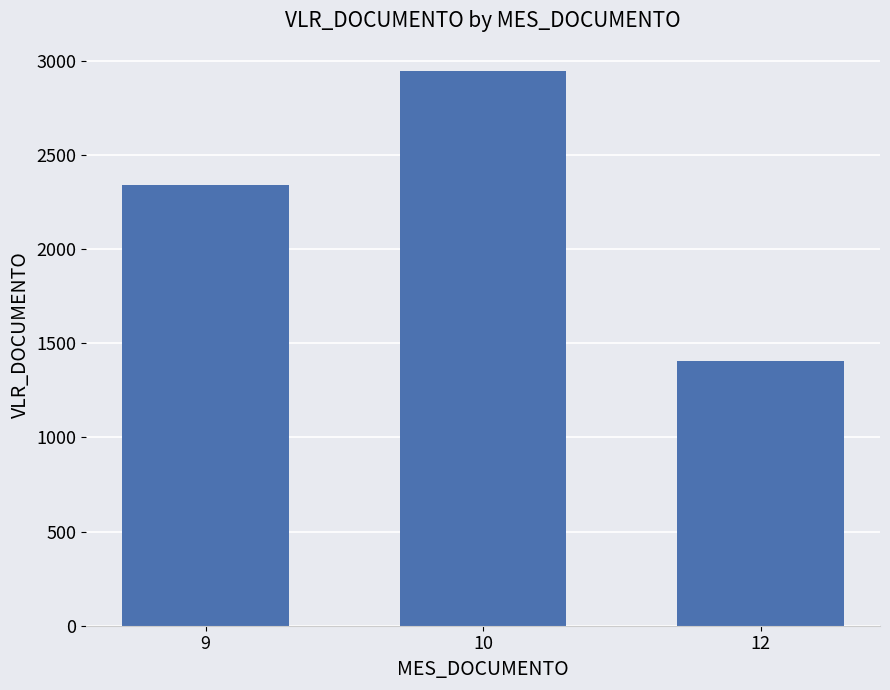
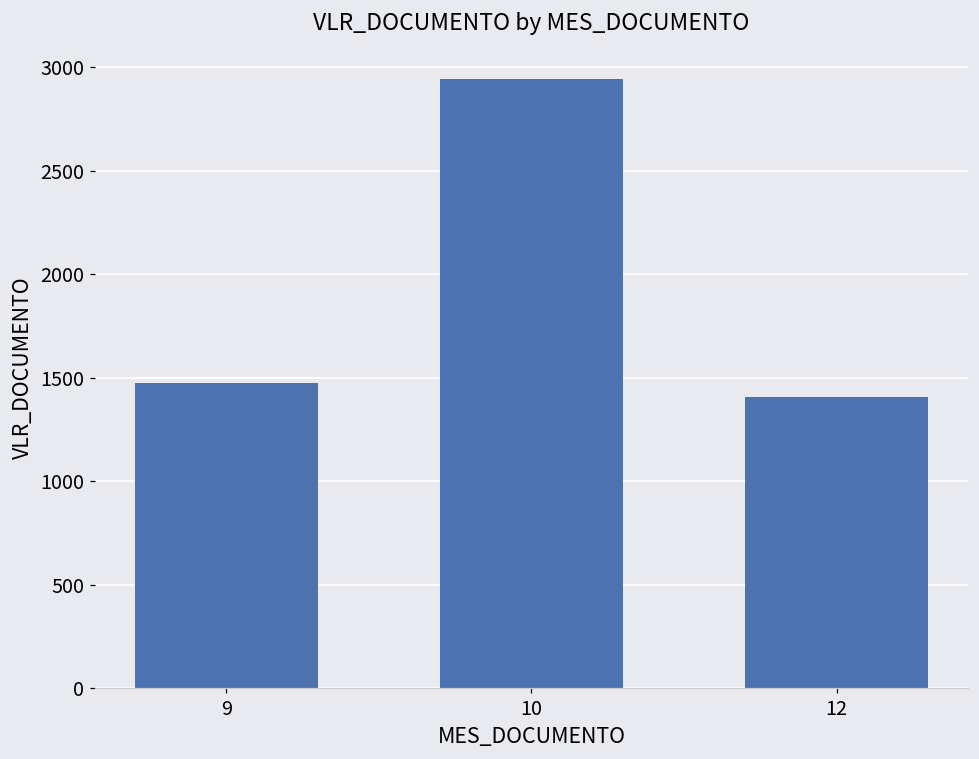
9: 2340 -> 1470
